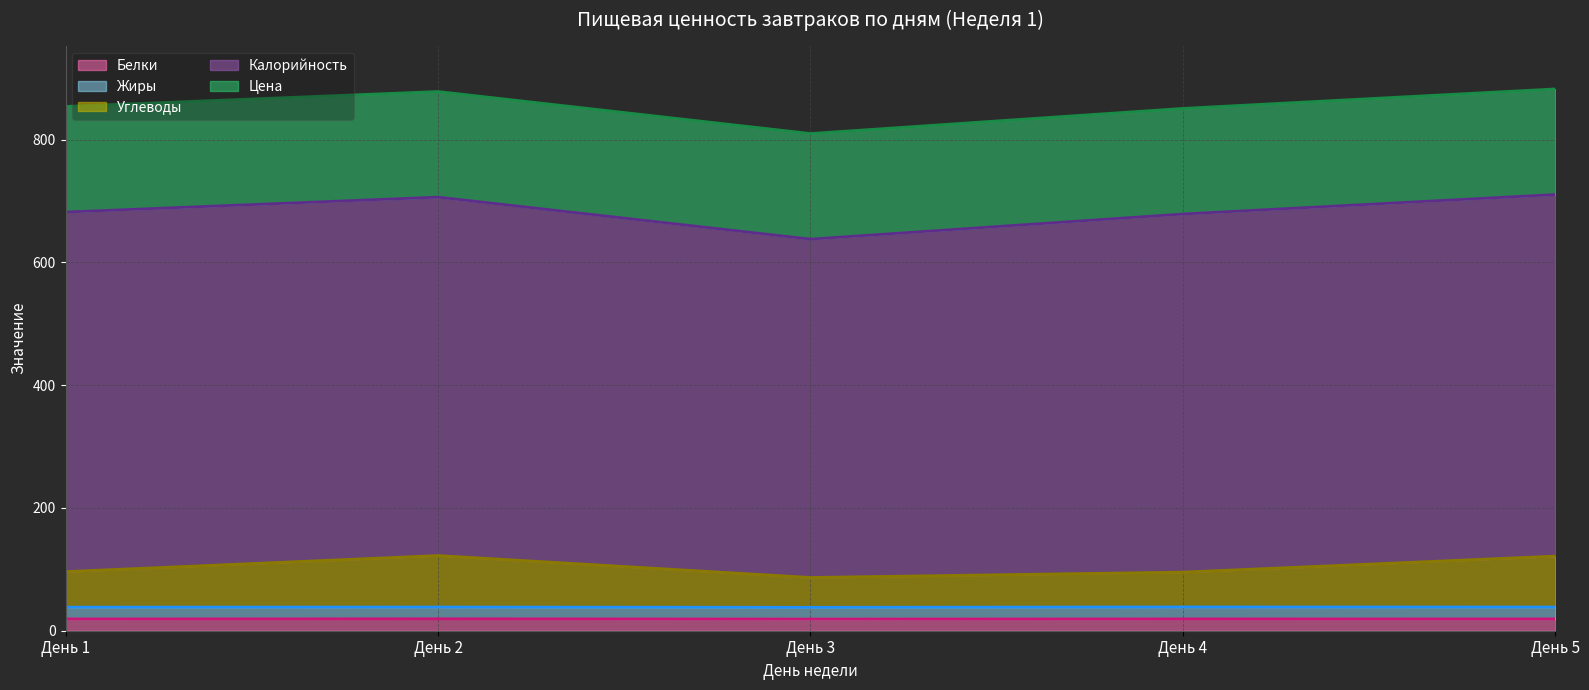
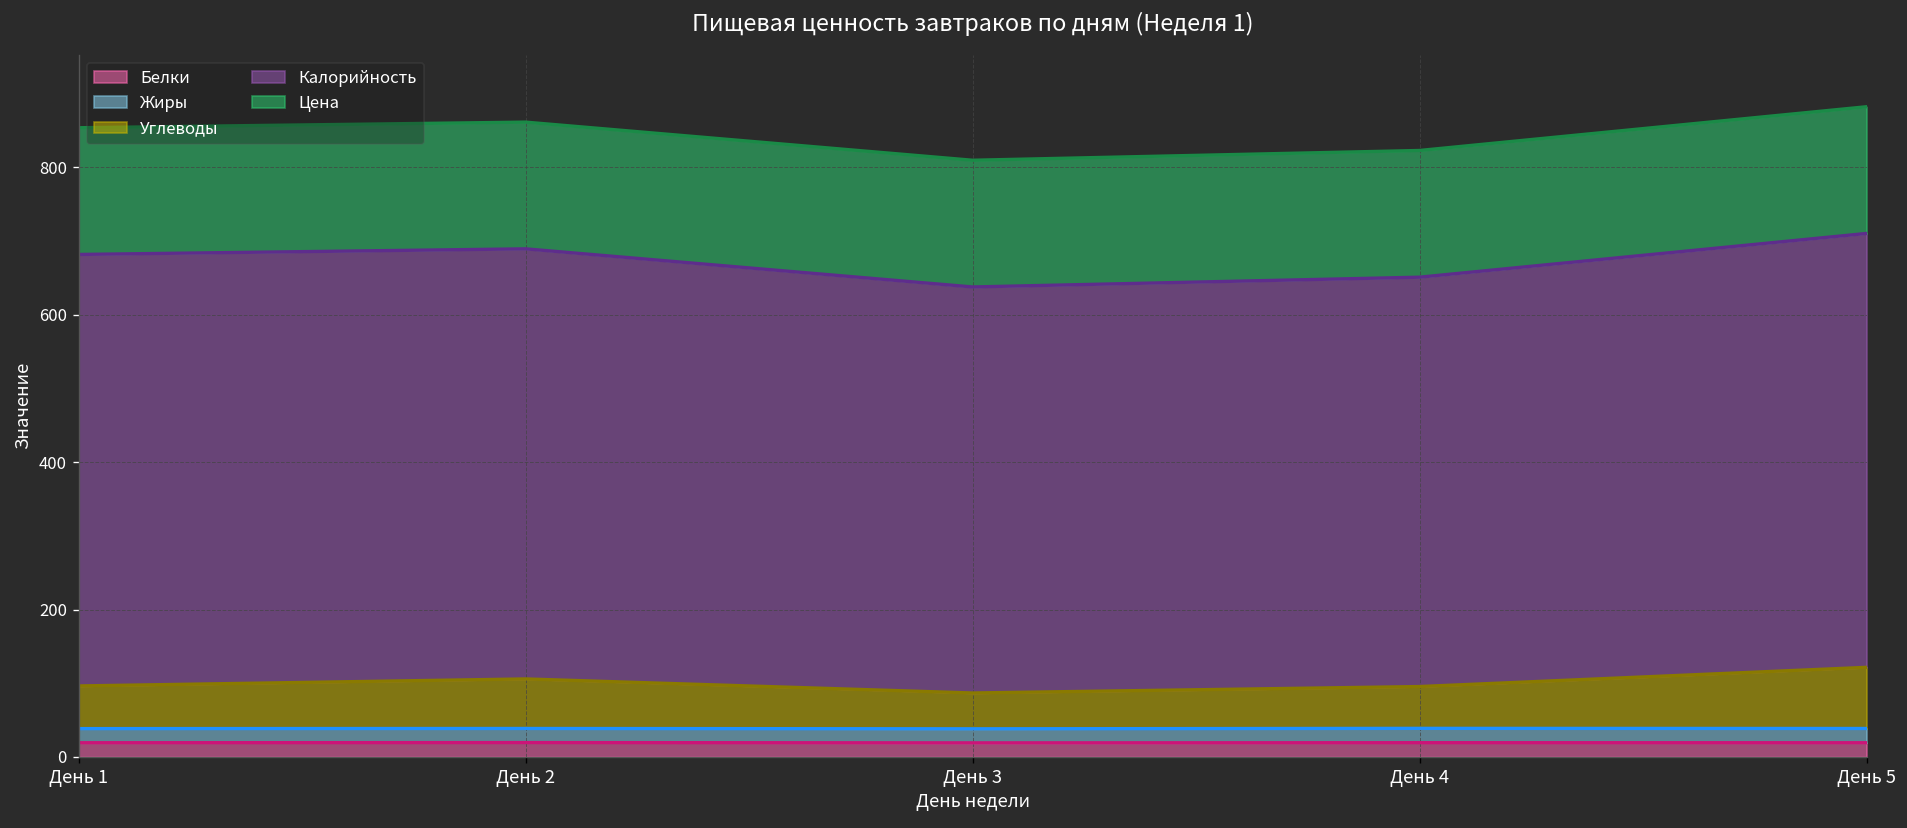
Углеводы, День 2: 80 -> 70
Калорийность, День 4: 580 -> 560
